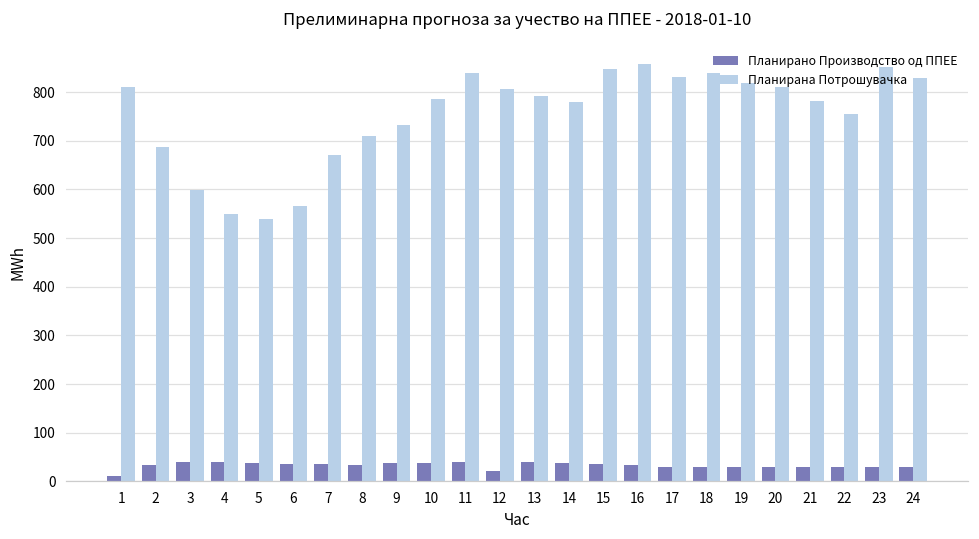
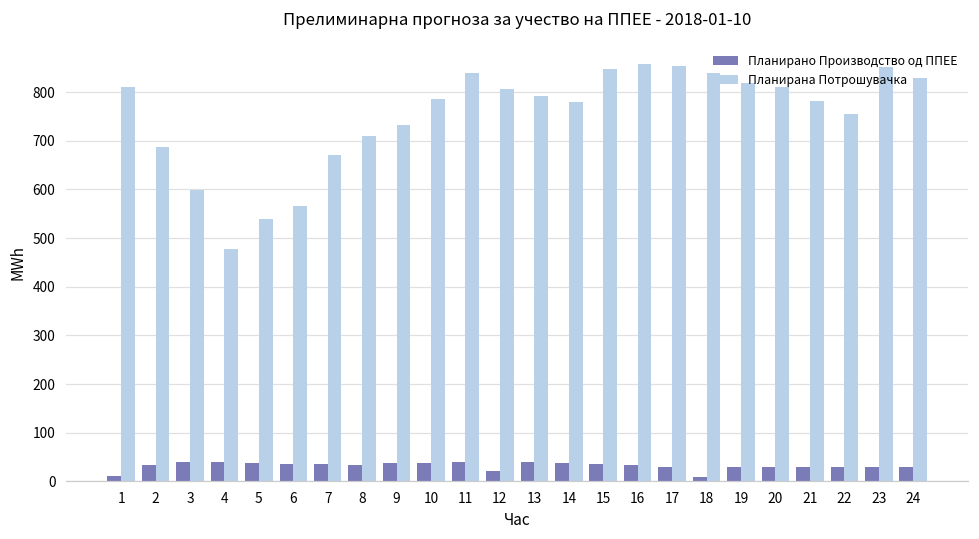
Планирана Потрошувачка, 4: 550 -> 480
Планирана Потрошувачка, 17: 830 -> 850
Планирано Производство од ППЕЕ, 18: 30 -> 10
